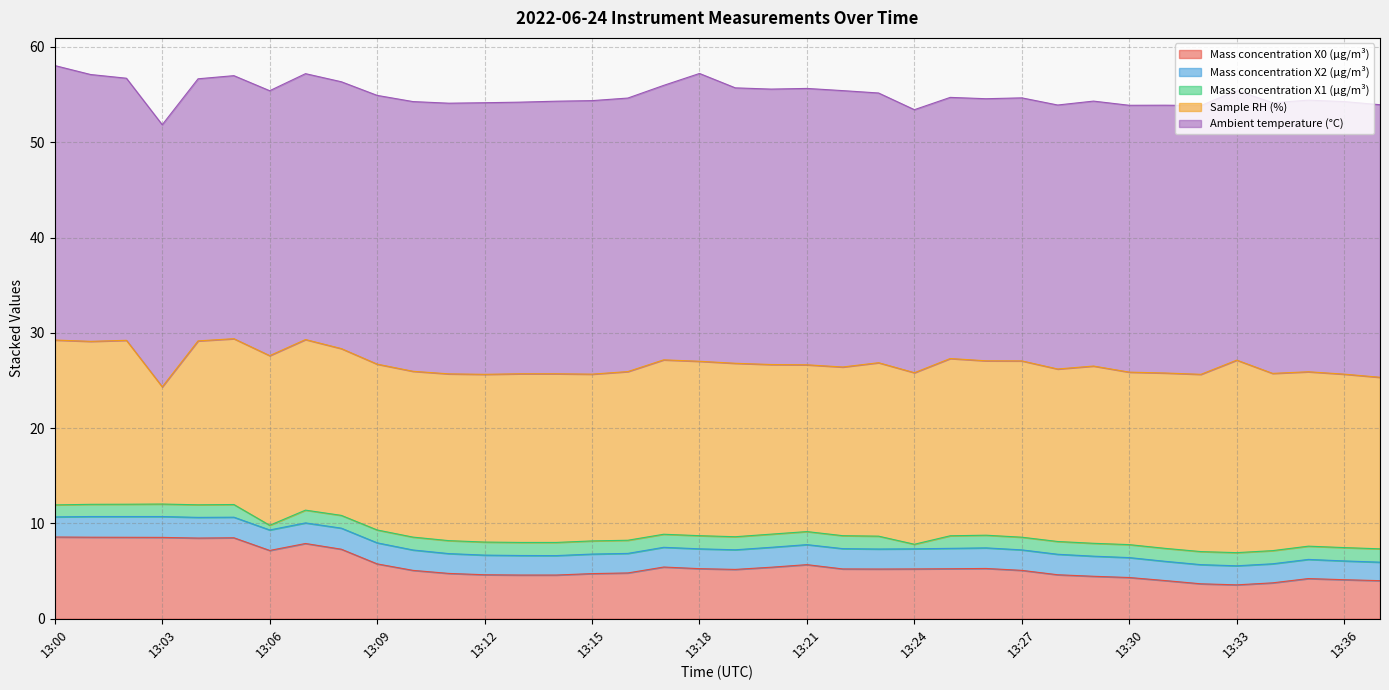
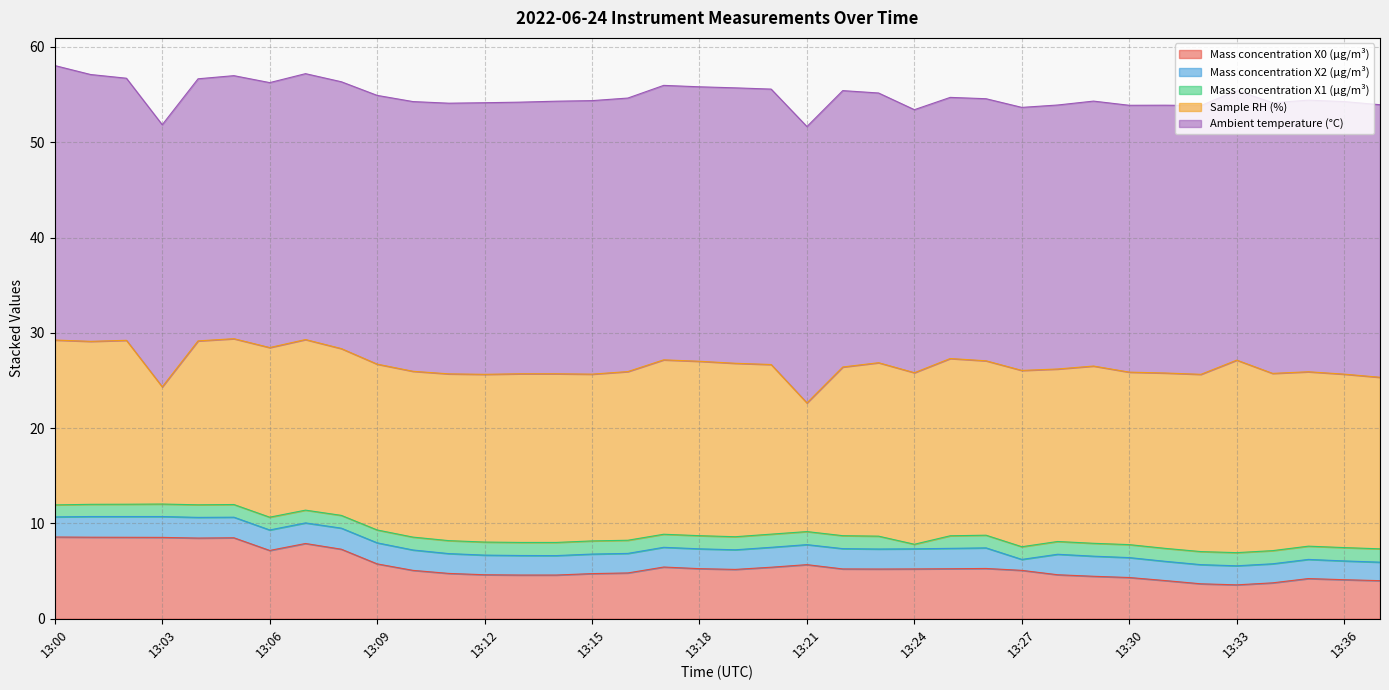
Mass concentration X1 (μg/m³), 13:06: 0 -> 1
Ambient temperature (°C), 13:18: 30 -> 29
Sample RH (%), 13:21: 18 -> 14
Mass concentration X2 (μg/m³), 13:27: 2 -> 1
